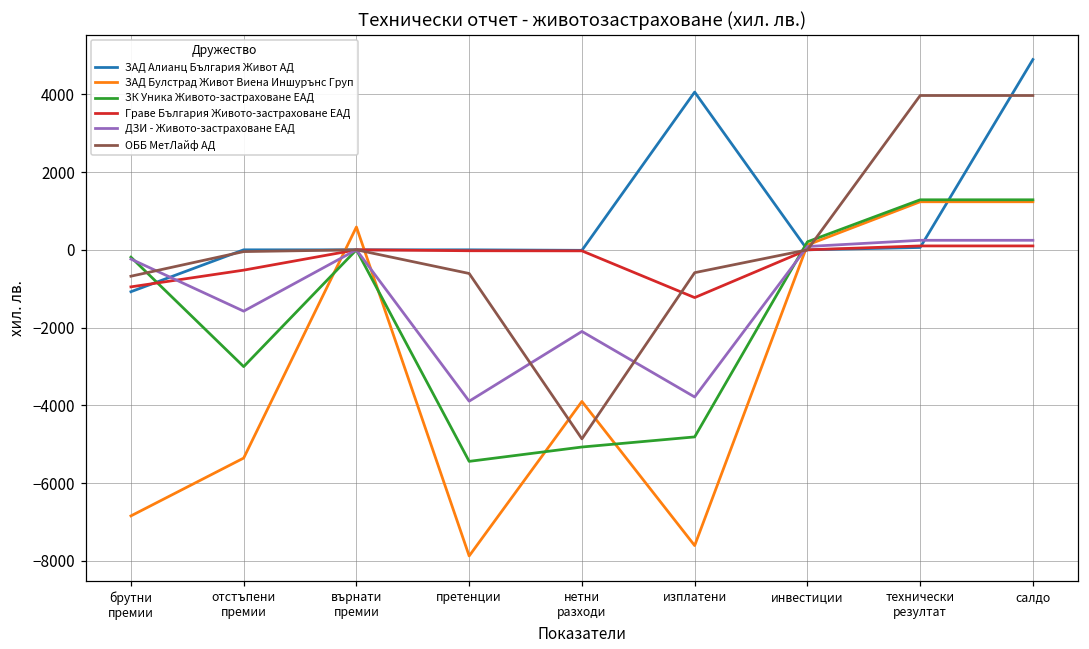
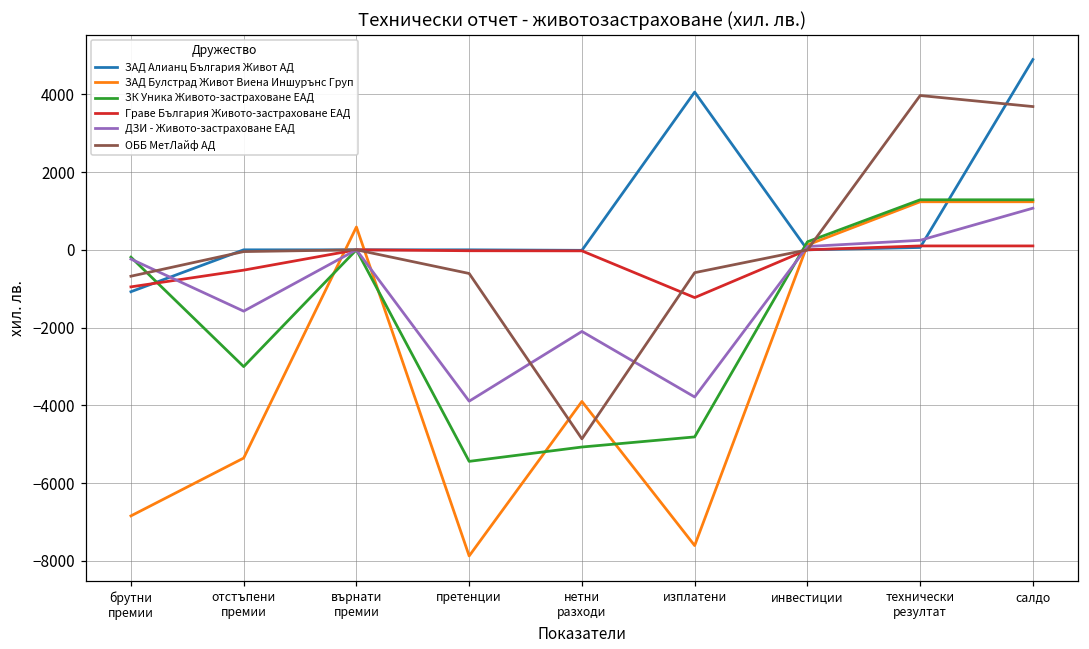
ДЗИ - Живото-застраховане ЕАД, салдо: 200 -> 1100
ОББ МетЛайф АД, салдо: 4000 -> 3700
